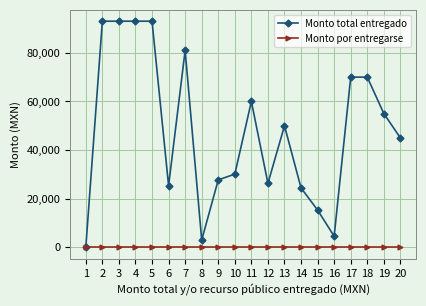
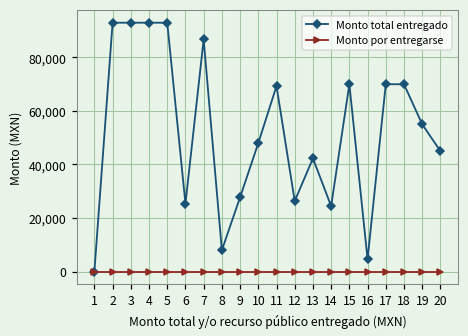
Monto total entregado, 7: 81,000 -> 87,000
Monto total entregado, 8: 3,000 -> 8,000
Monto total entregado, 10: 30,000 -> 48,000
Monto total entregado, 11: 60,000 -> 69,000
Monto total entregado, 13: 50,000 -> 42,000
Monto total entregado, 15: 15,000 -> 70,000
